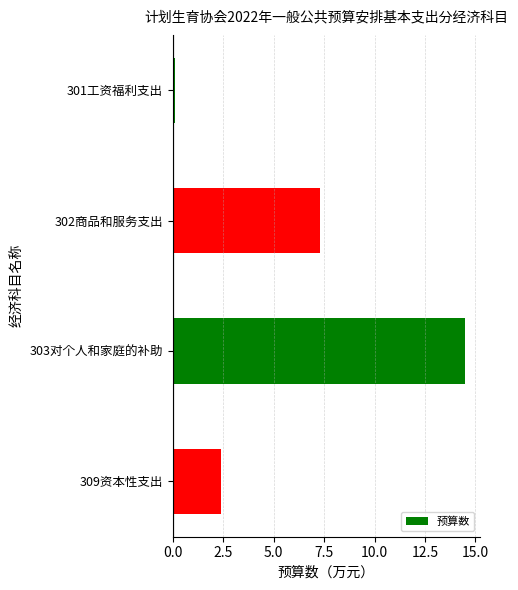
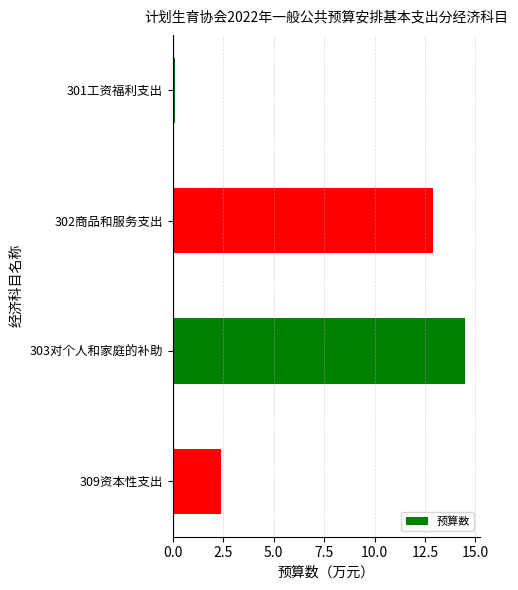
302商品和服务支出: 7.3 -> 12.9
